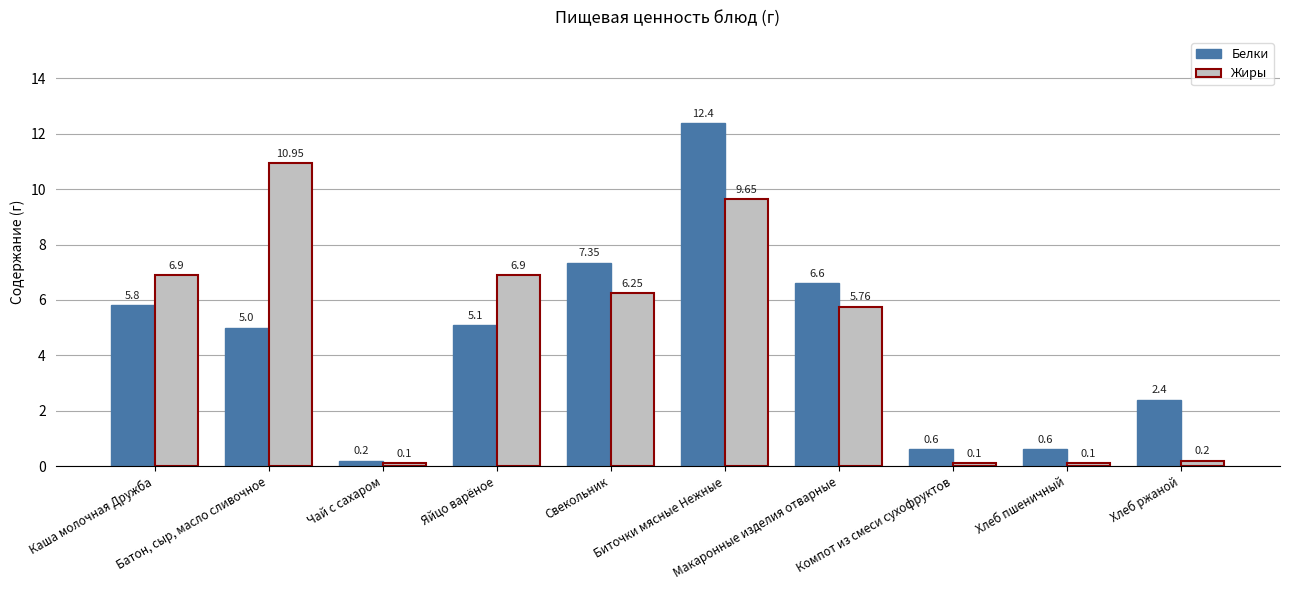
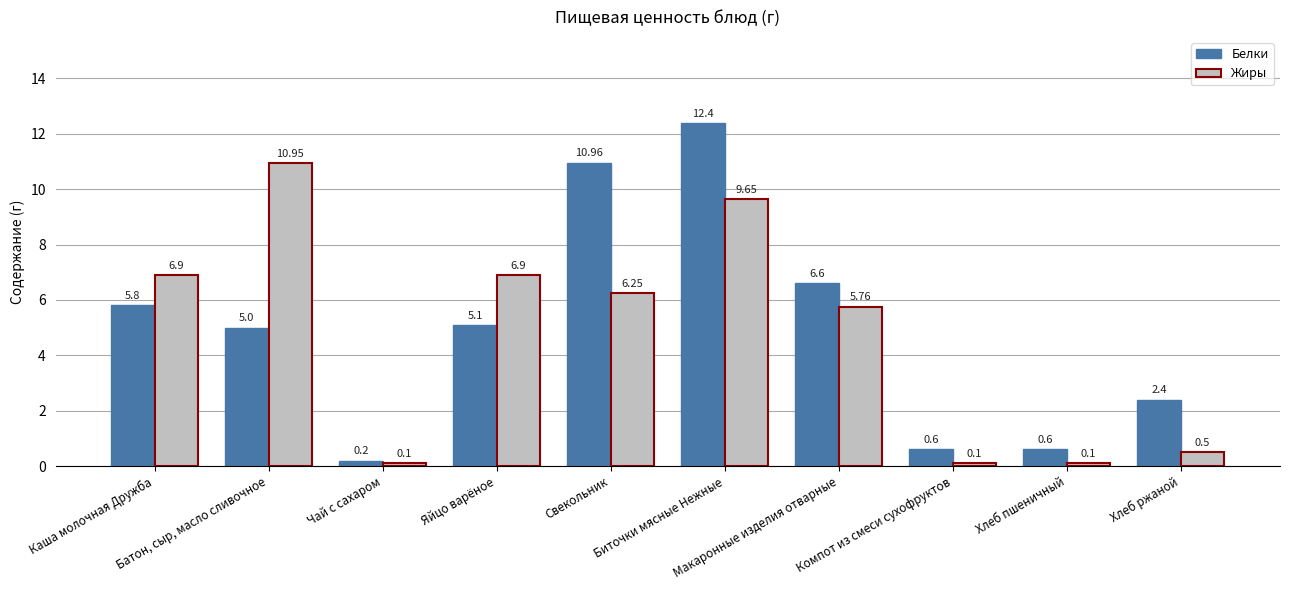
Белки, Свекольник: 7.35 -> 10.96
Жиры, Хлеб ржаной: 0.2 -> 0.5
